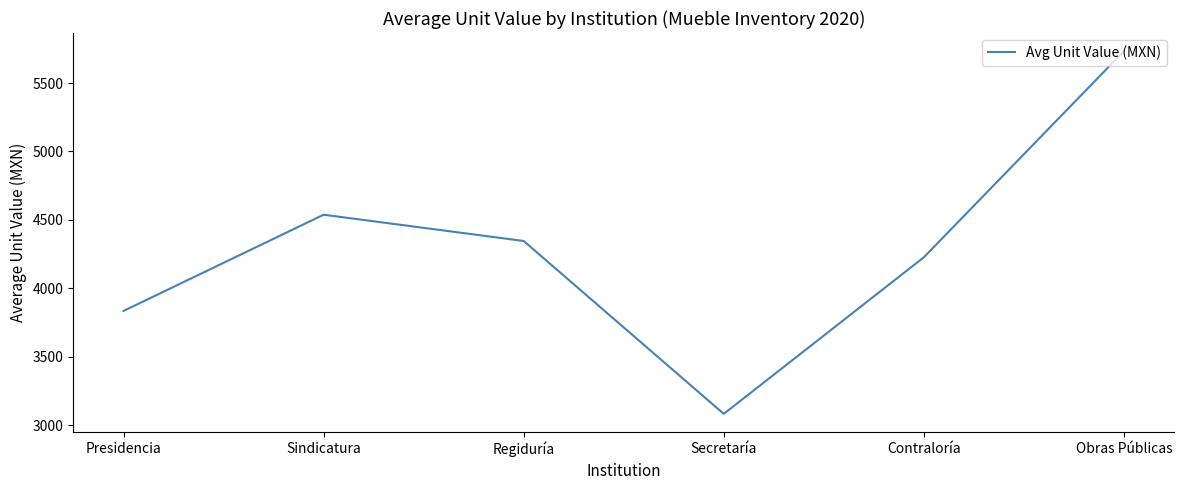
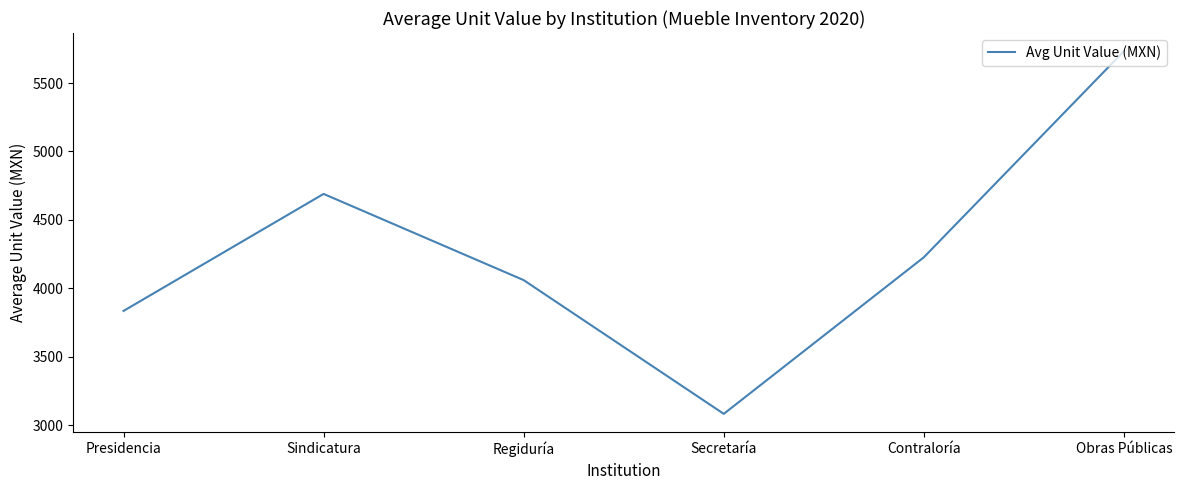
Sindicatura: 4540 -> 4690
Regiduría: 4350 -> 4060
